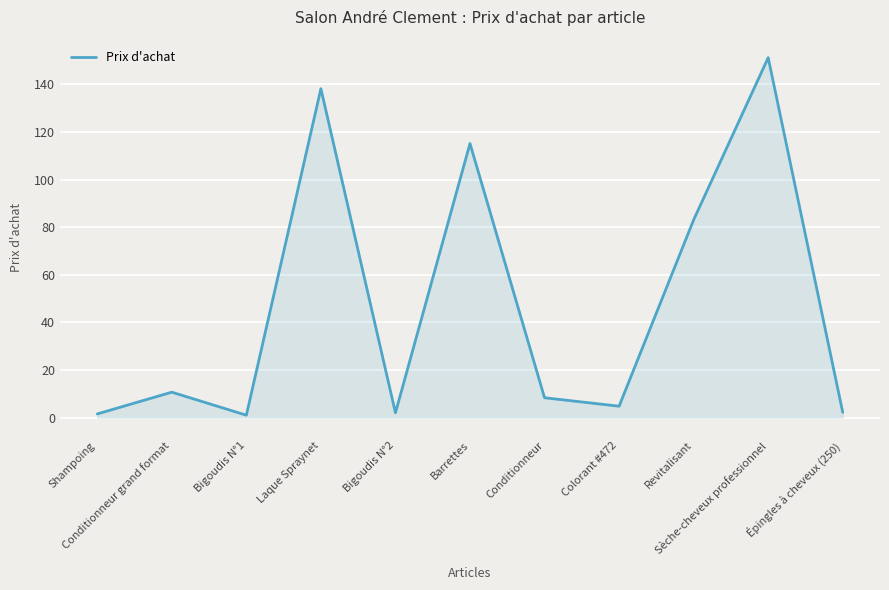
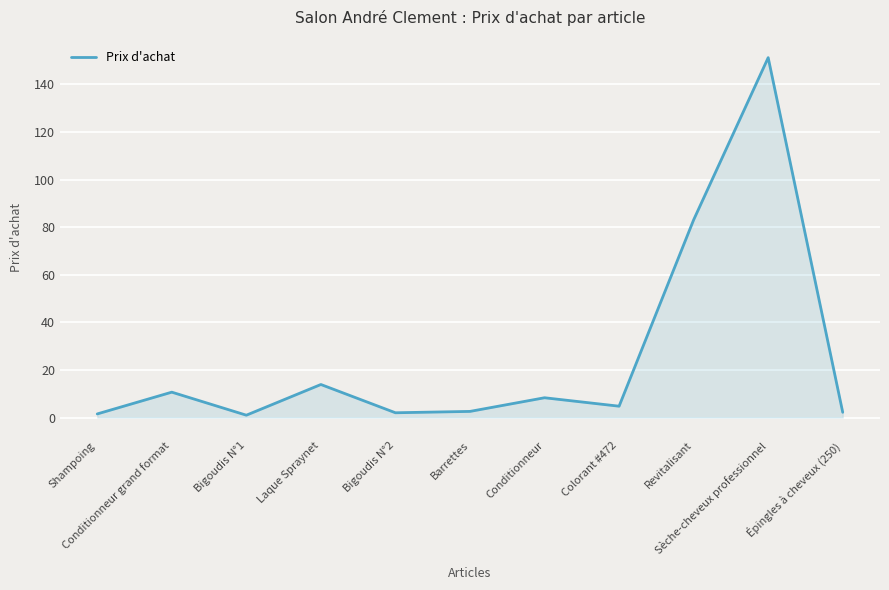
Laque Spraynet: 138 -> 14
Barrettes: 115 -> 3
